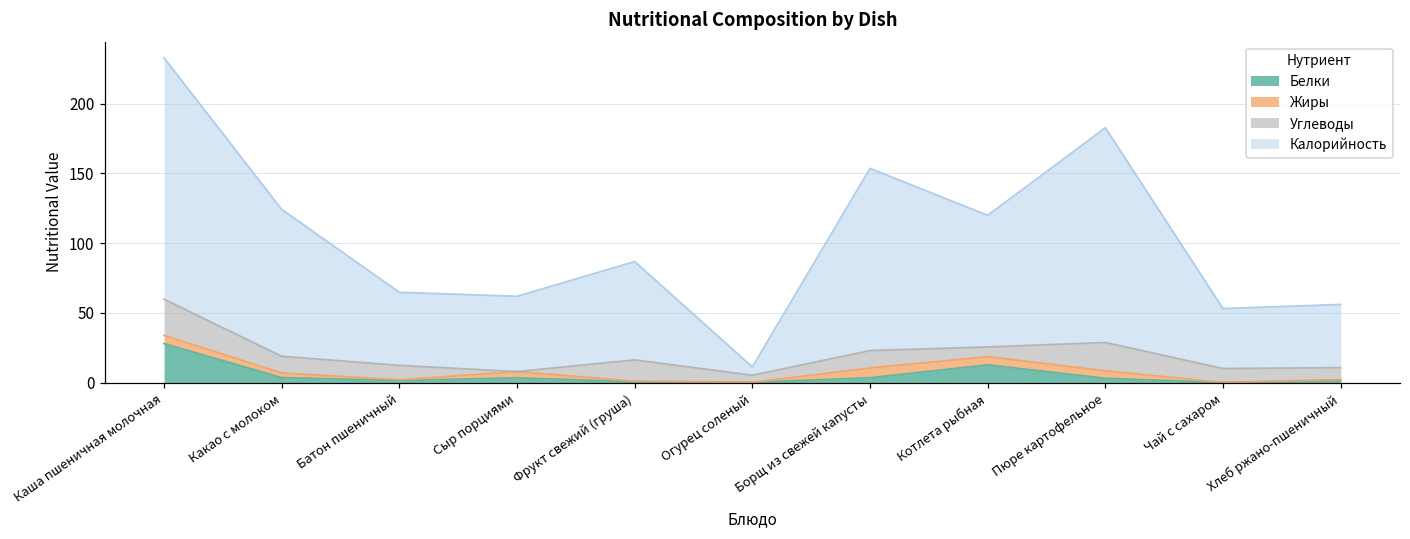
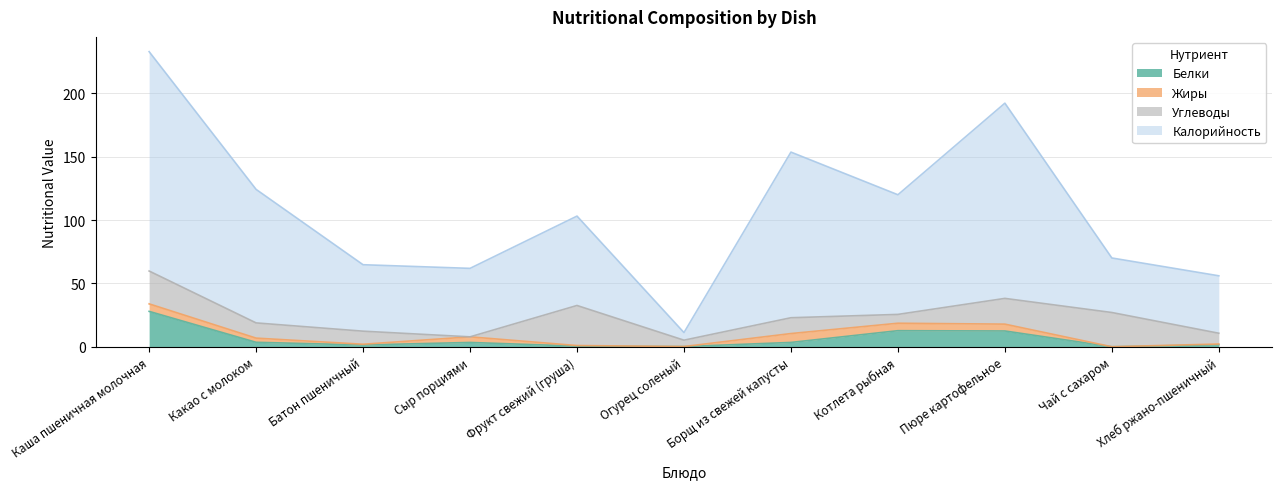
Углеводы, Фрукт свежий (груша): 15 -> 32
Белки, Пюре картофельное: 3 -> 13
Углеводы, Чай с сахаром: 10 -> 27
